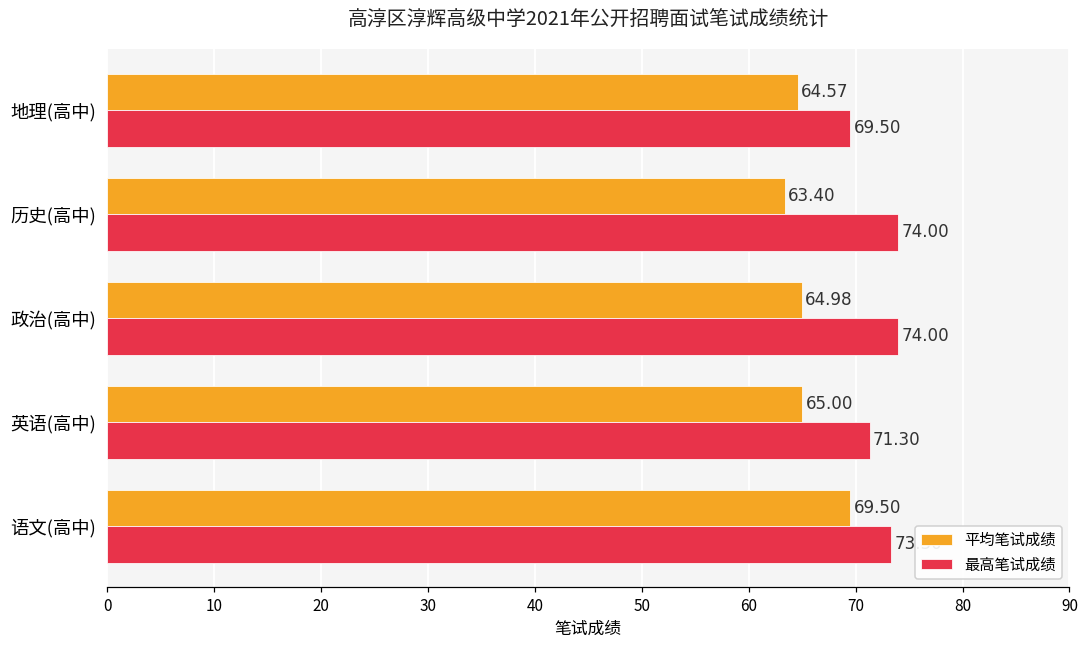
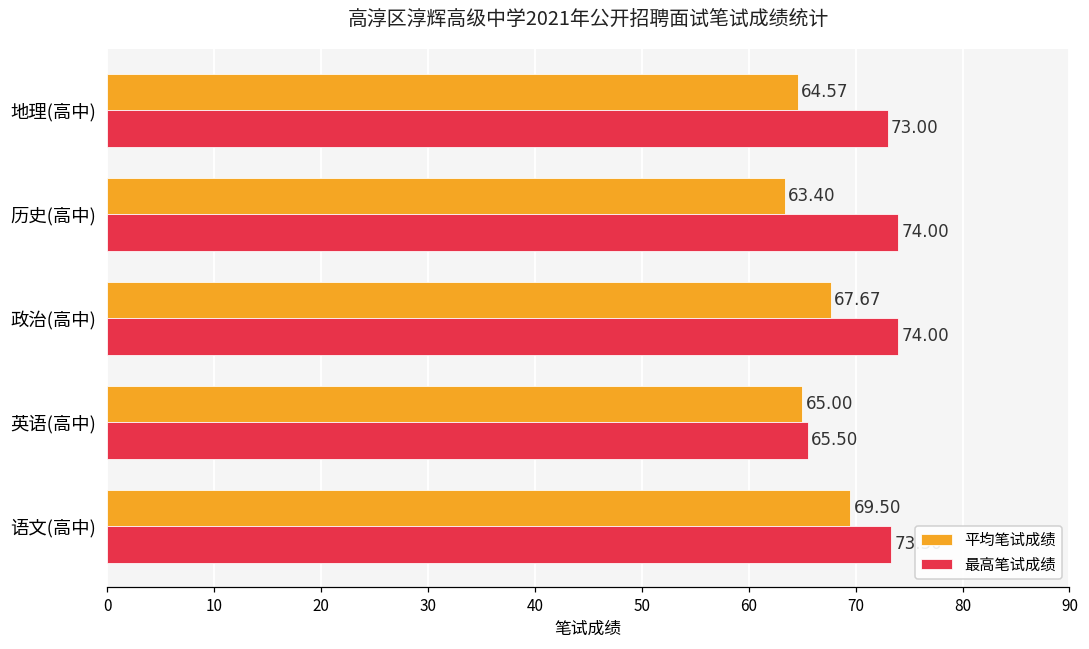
最高笔试成绩, 地理(高中): 69.50 -> 73.00
平均笔试成绩, 政治(高中): 64.98 -> 67.67
最高笔试成绩, 英语(高中): 71.30 -> 65.50
